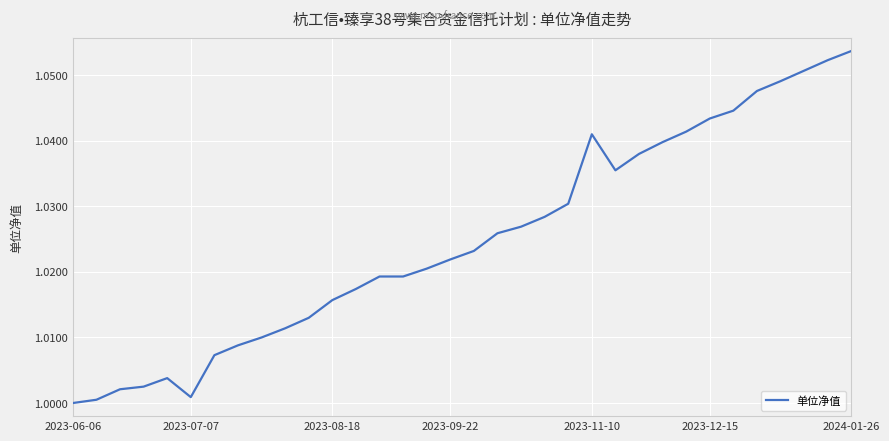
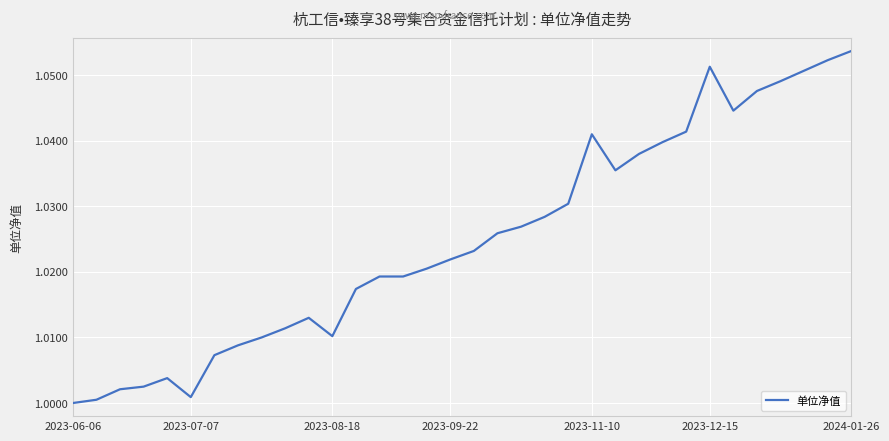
2023-08-18: 1.016 -> 1.010
2023-12-15: 1.043 -> 1.051
